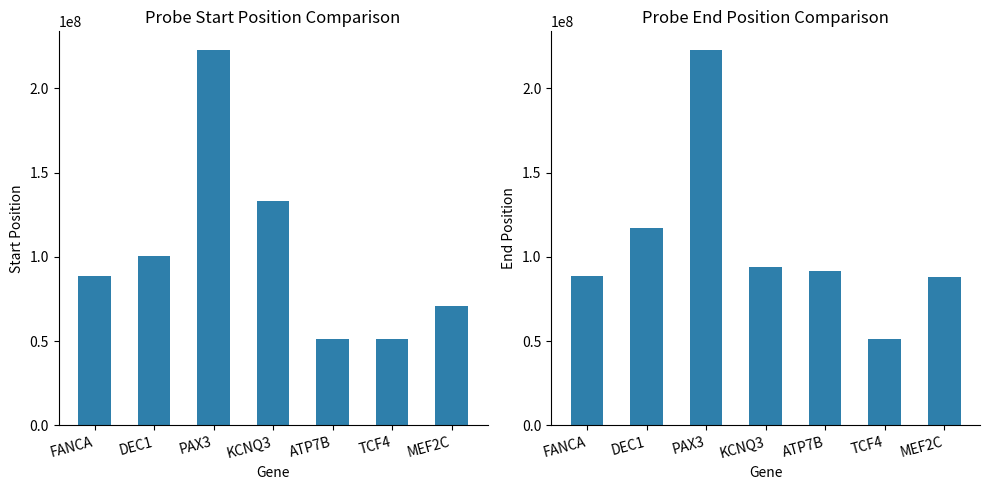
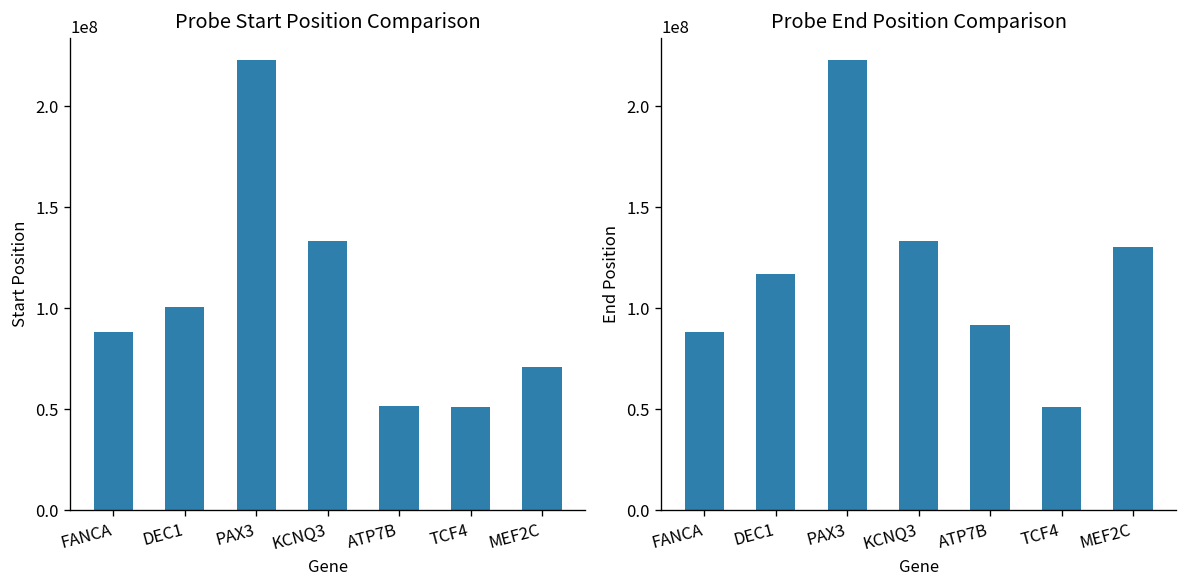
Probe End Position Comparison, KCNQ3: 94000000 -> 133000000
Probe End Position Comparison, MEF2C: 88000000 -> 130000000
